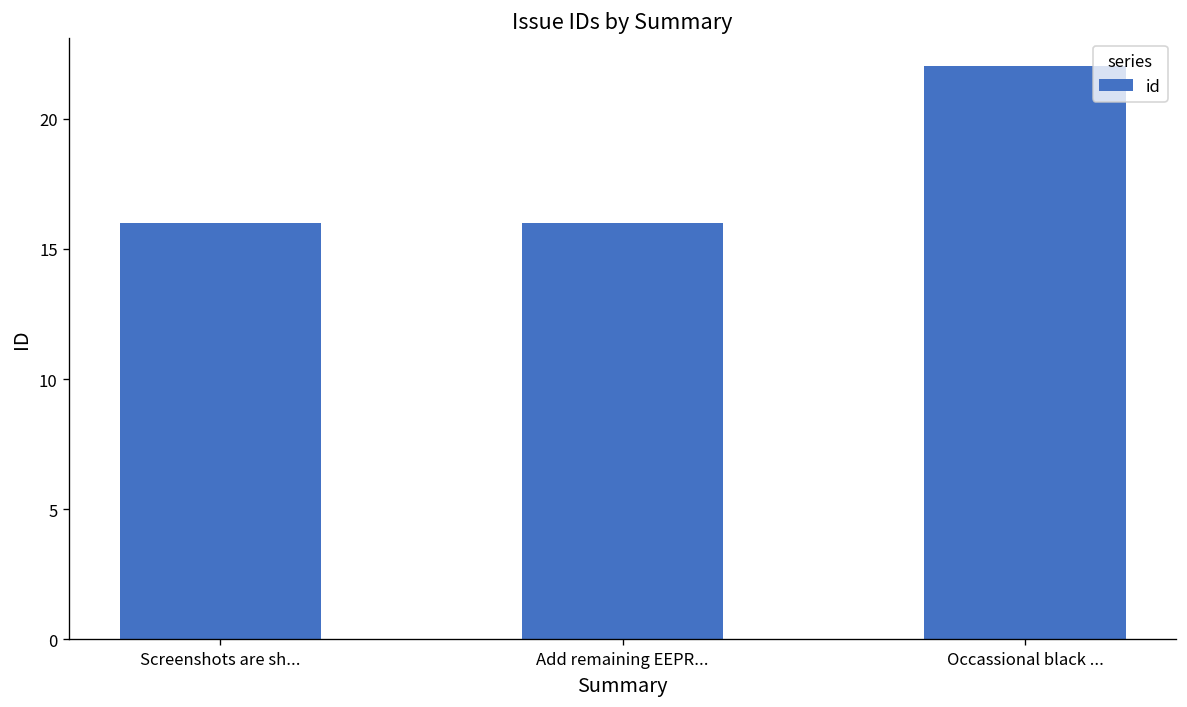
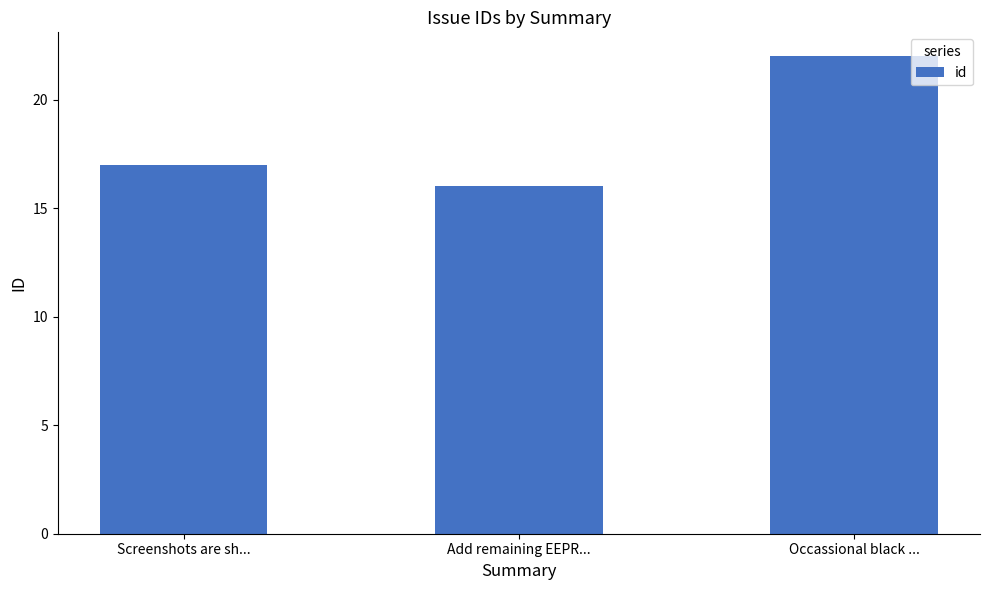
Screenshots are sh...: 16 -> 17
